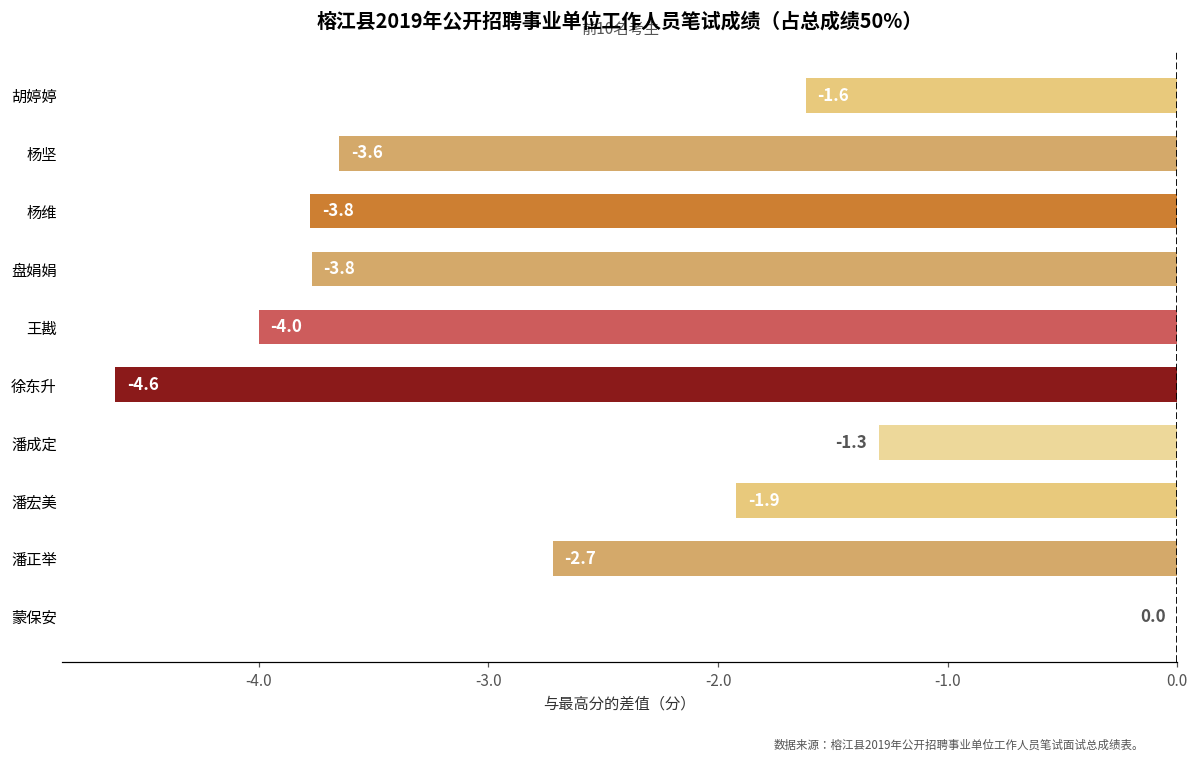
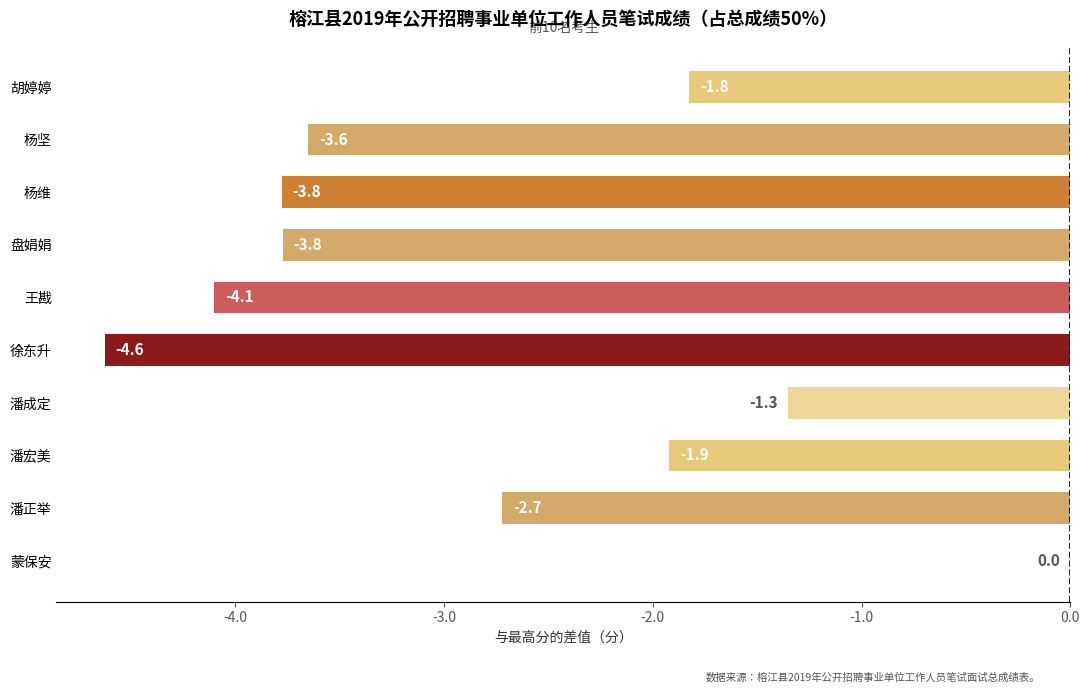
胡婷婷: -1.6 -> -1.8
王戡: -4.0 -> -4.1
潘成定: -1.30 -> -1.35
